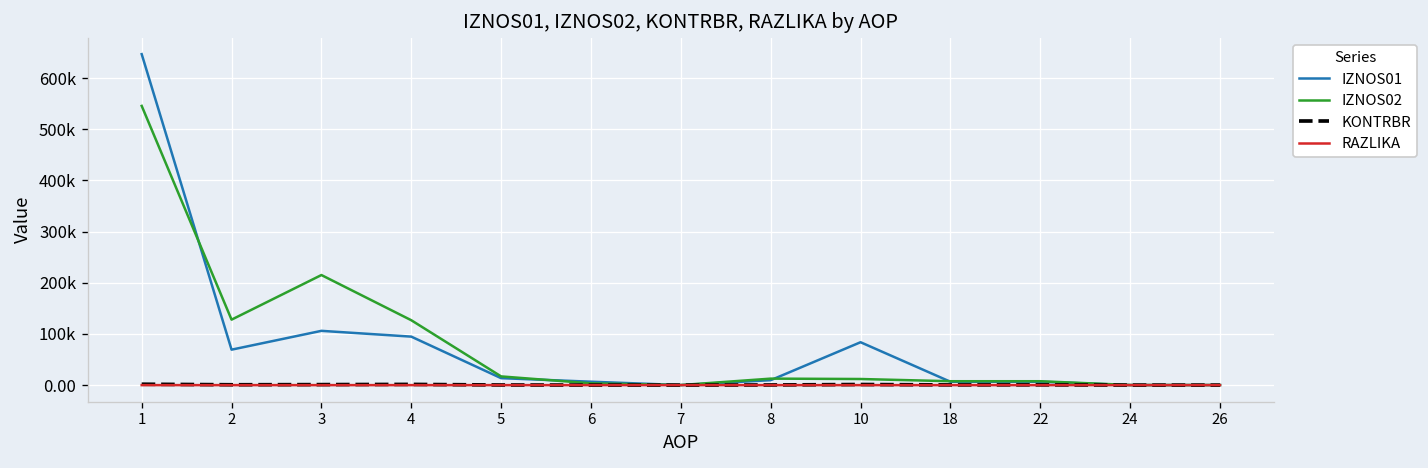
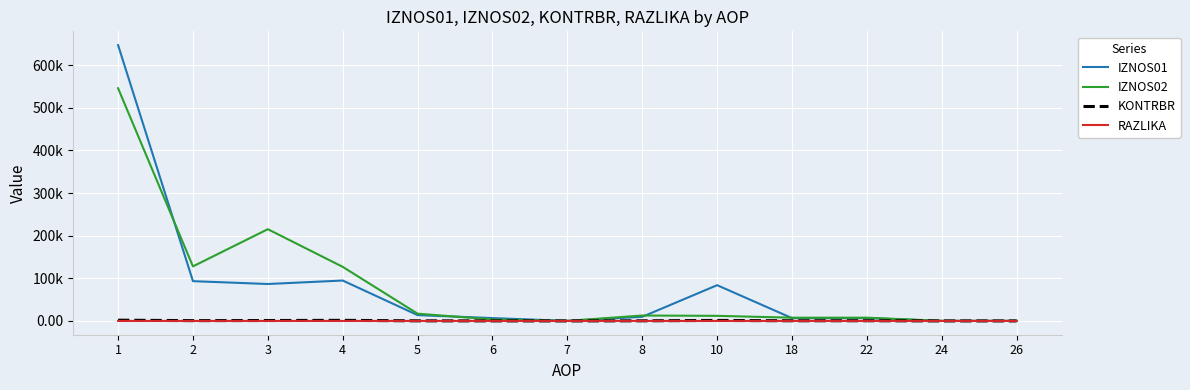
IZNOS01, 2: 70000 -> 90000
IZNOS01, 3: 110000 -> 90000
